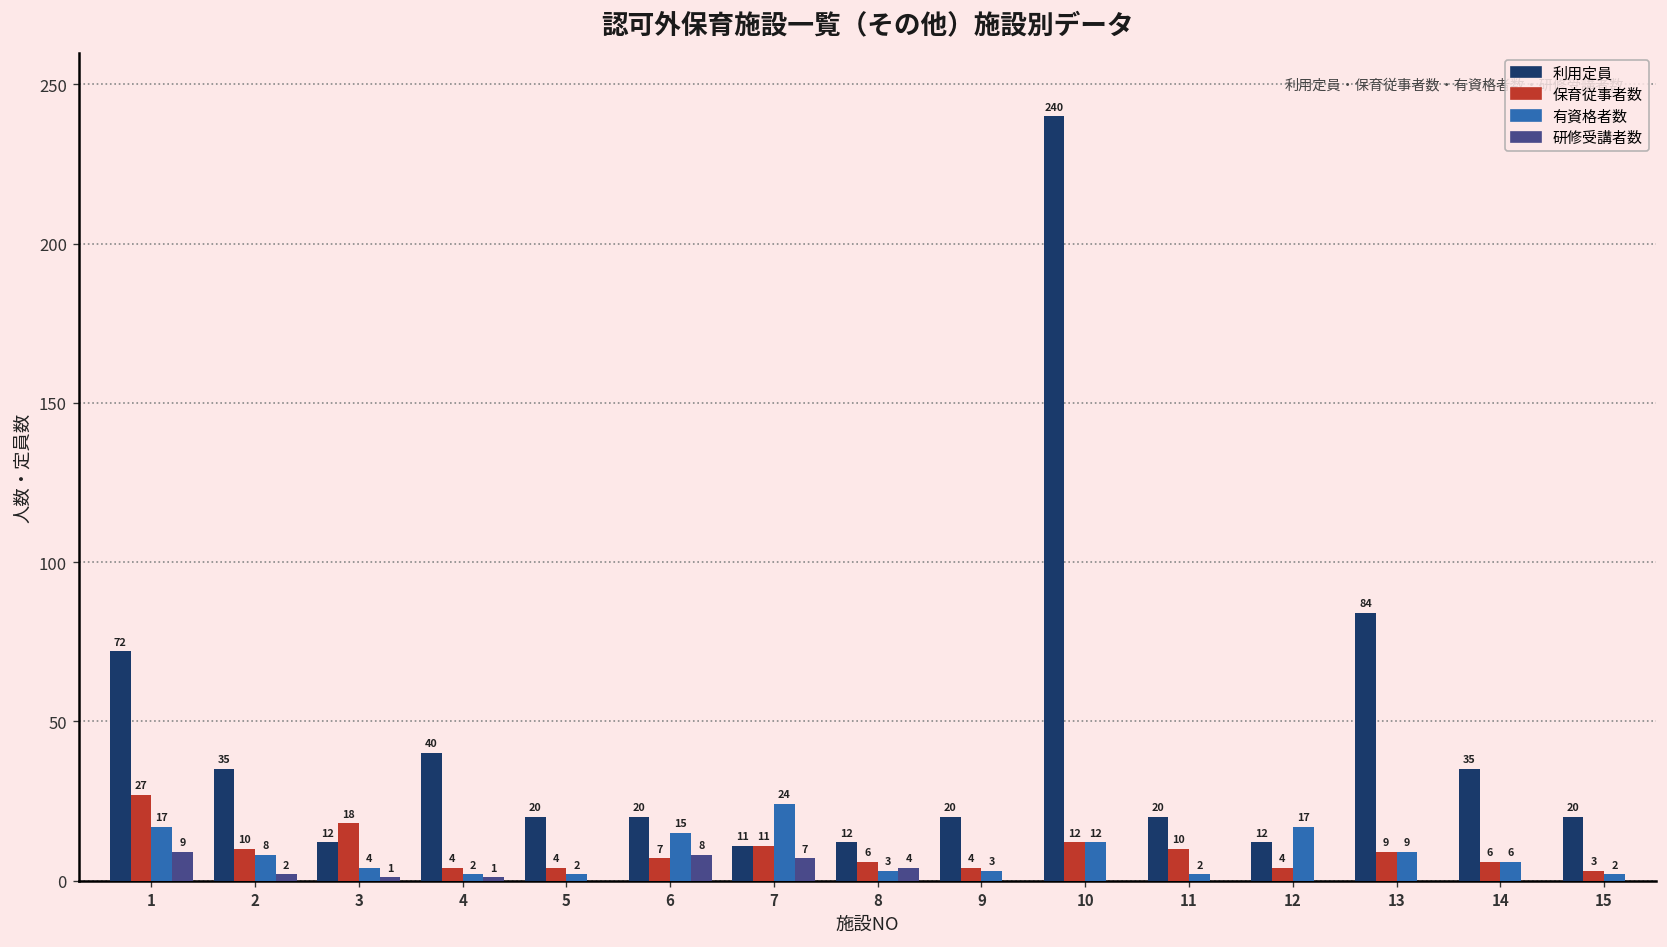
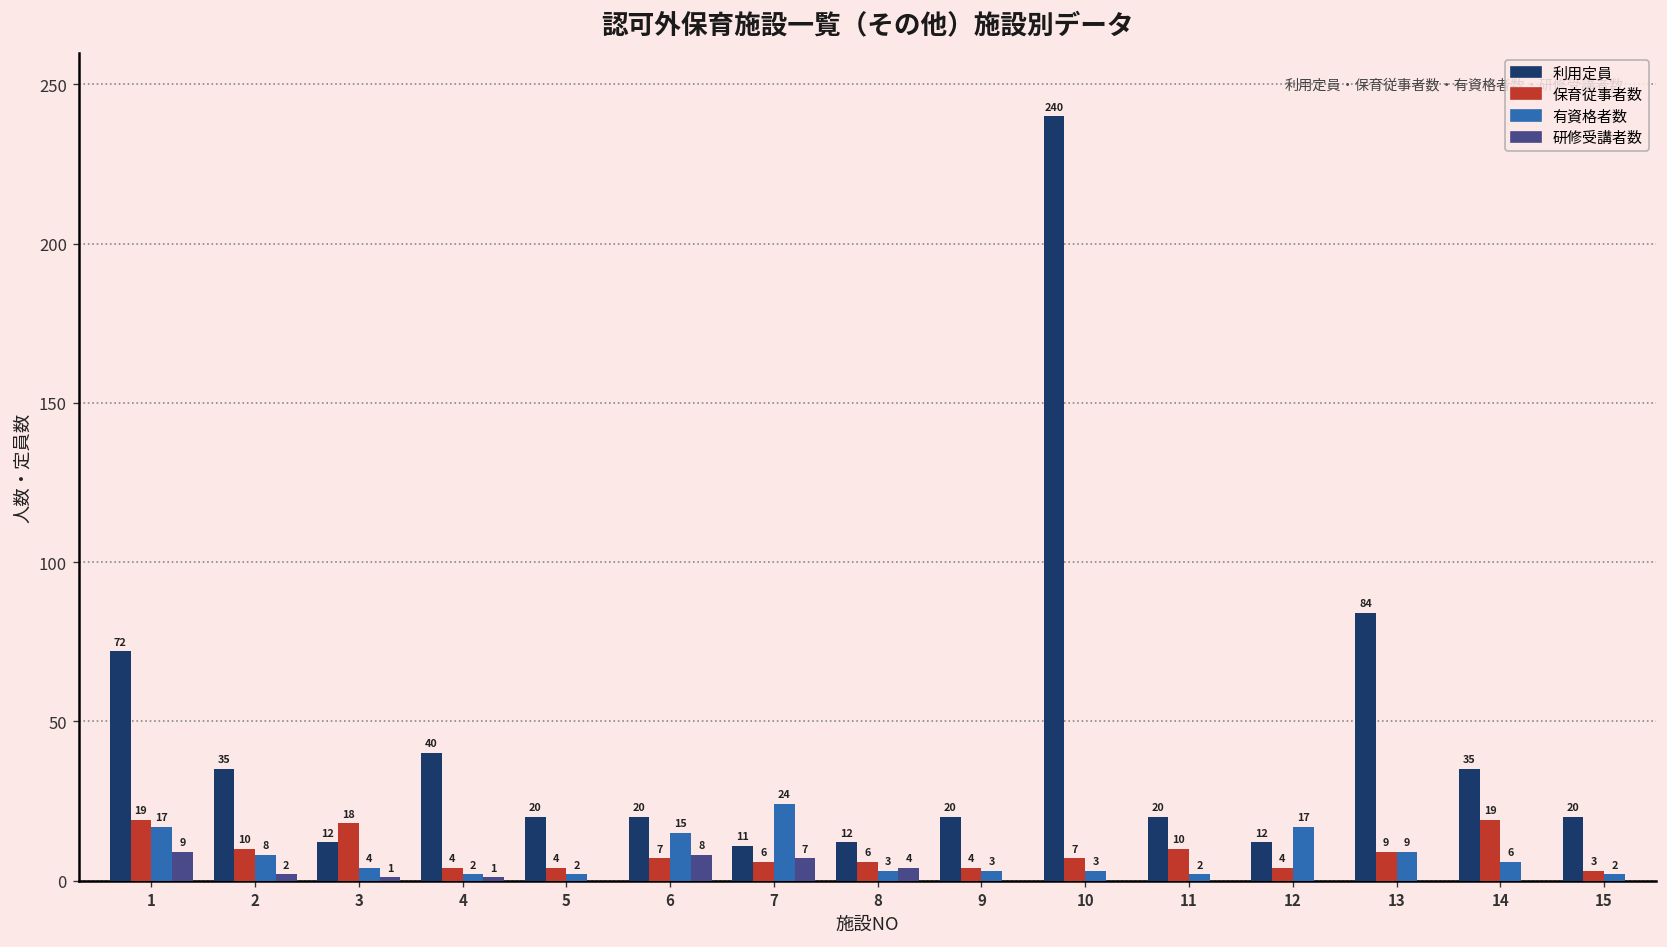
保育従事者数, 1: 27 -> 19
保育従事者数, 7: 11 -> 6
保育従事者数, 10: 12 -> 7
有資格者数, 10: 12 -> 3
保育従事者数, 14: 6 -> 19
